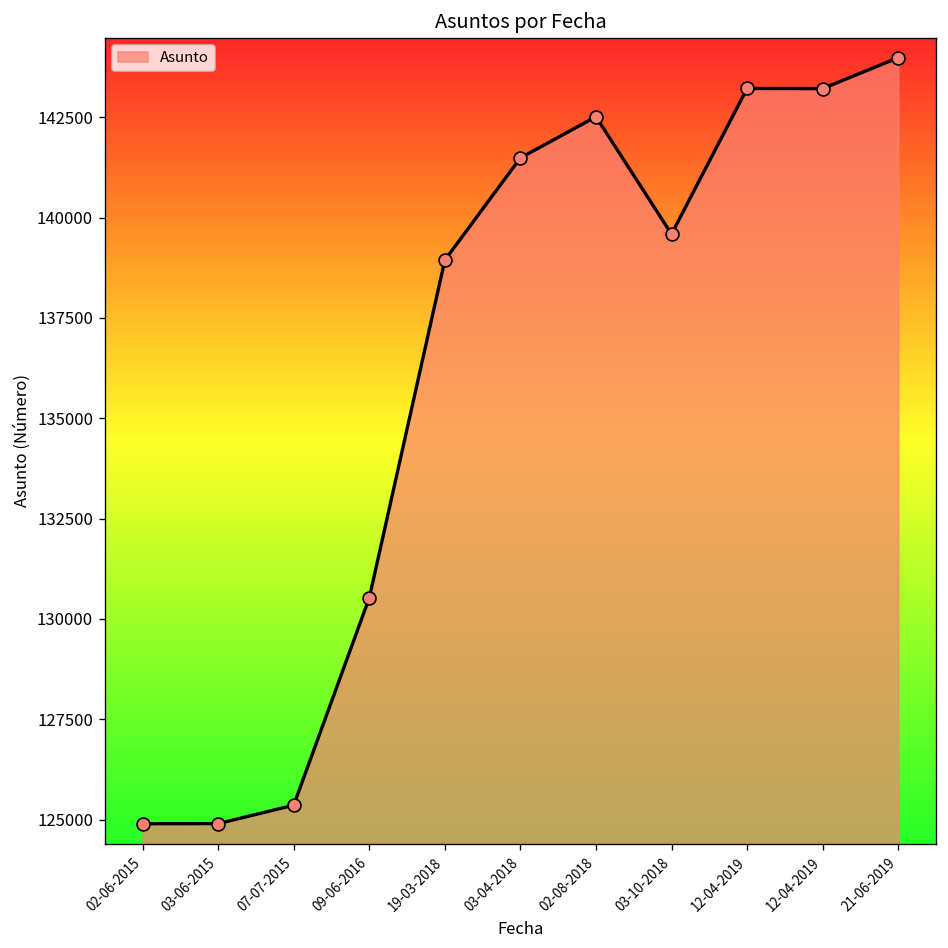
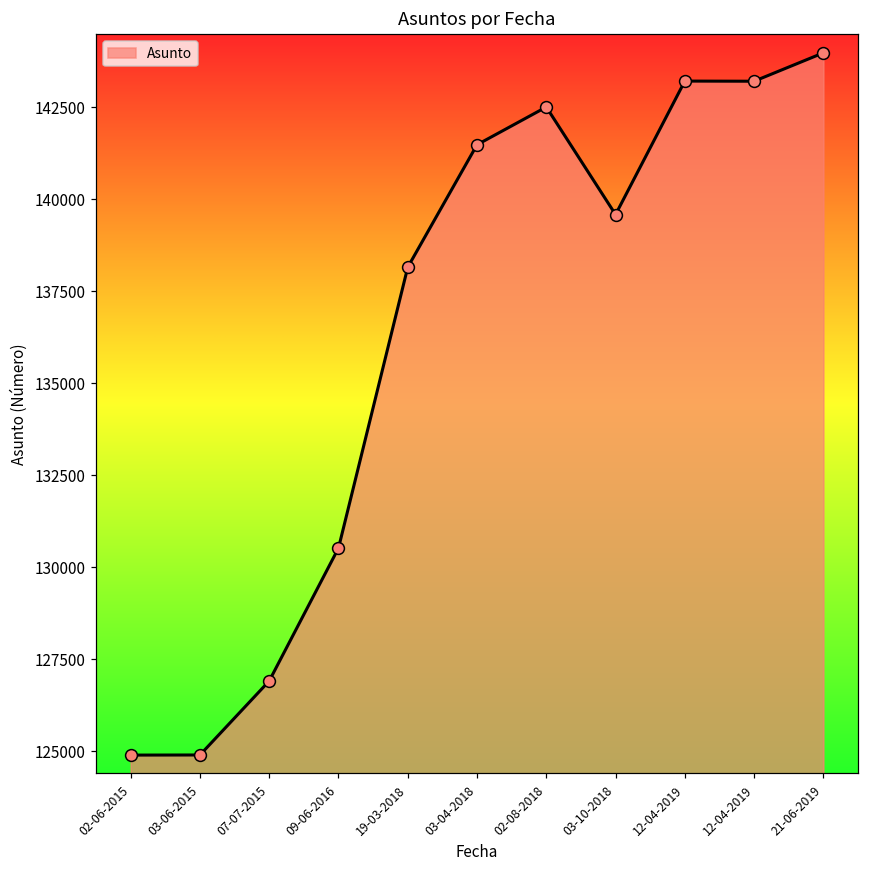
07-07-2015: 125400 -> 126900
19-03-2018: 138900 -> 138200
